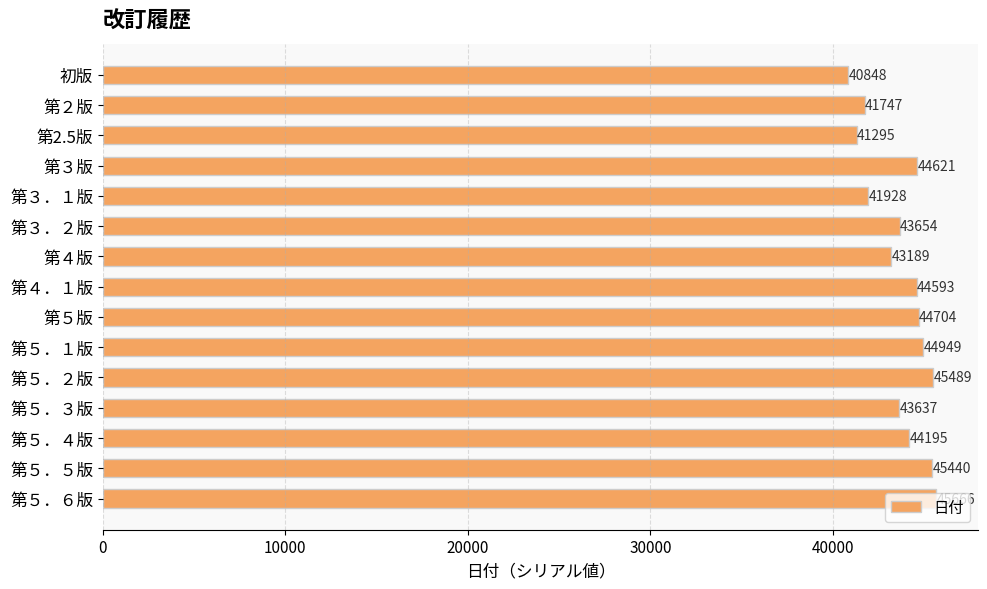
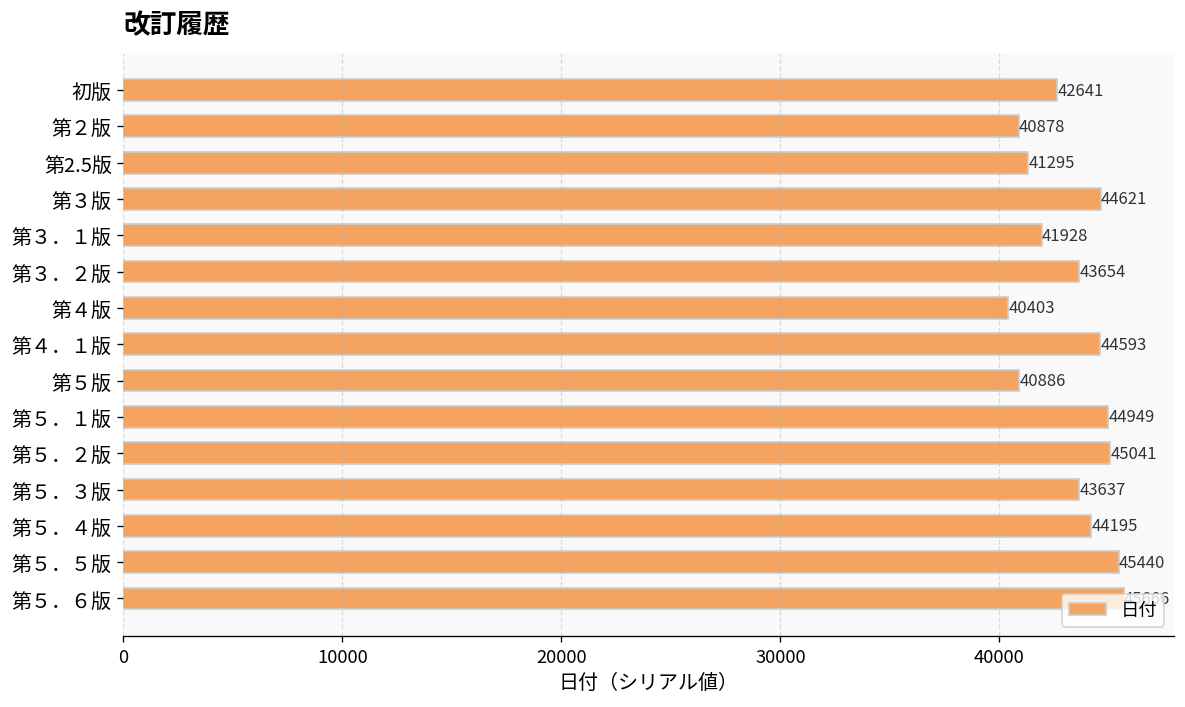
初版: 40848 -> 42641
第２版: 41747 -> 40878
第４版: 43189 -> 40403
第５版: 44704 -> 40886
第５．２版: 45489 -> 45041
